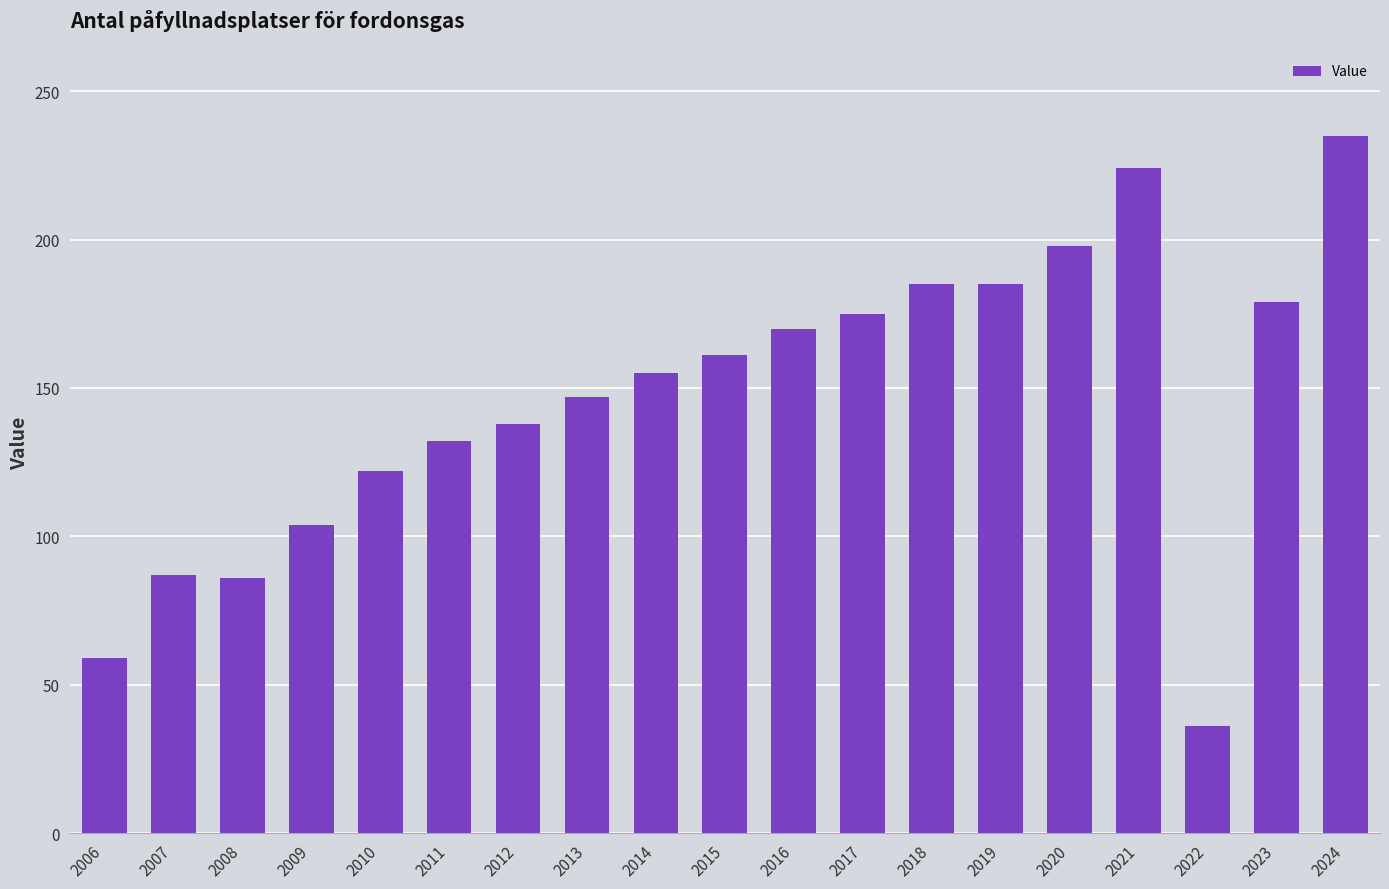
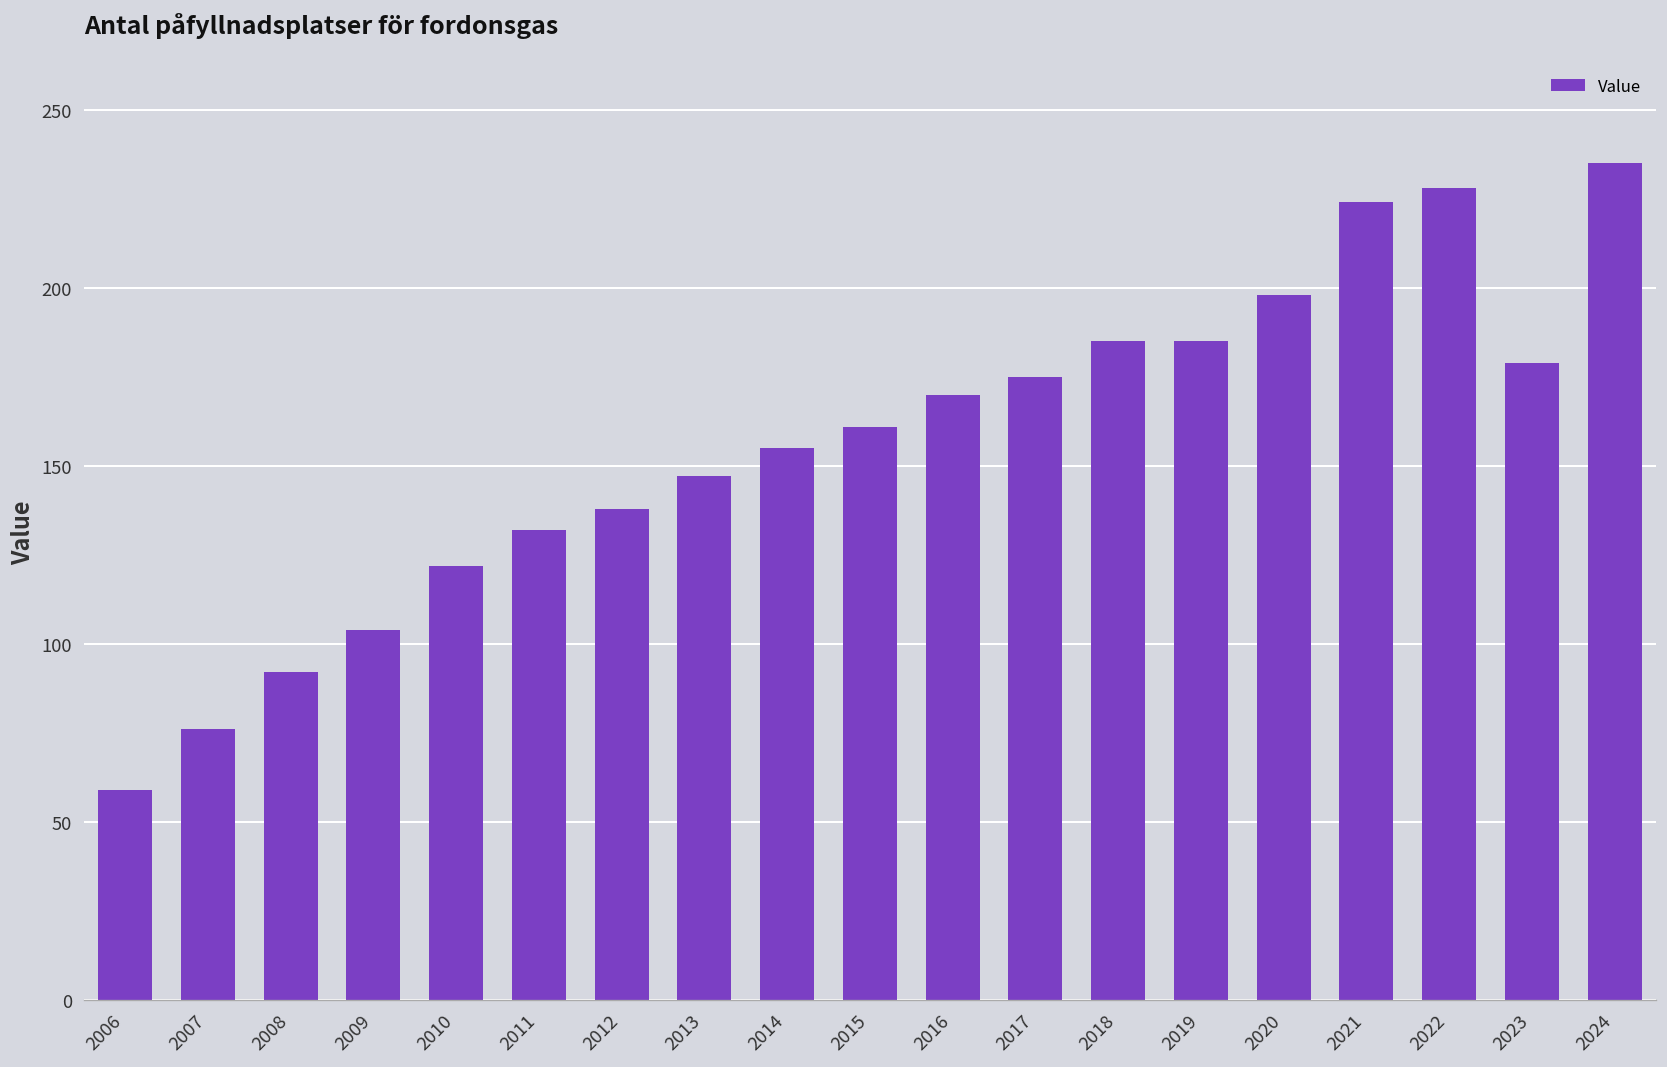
2007: 87 -> 76
2008: 86 -> 92
2022: 36 -> 228
